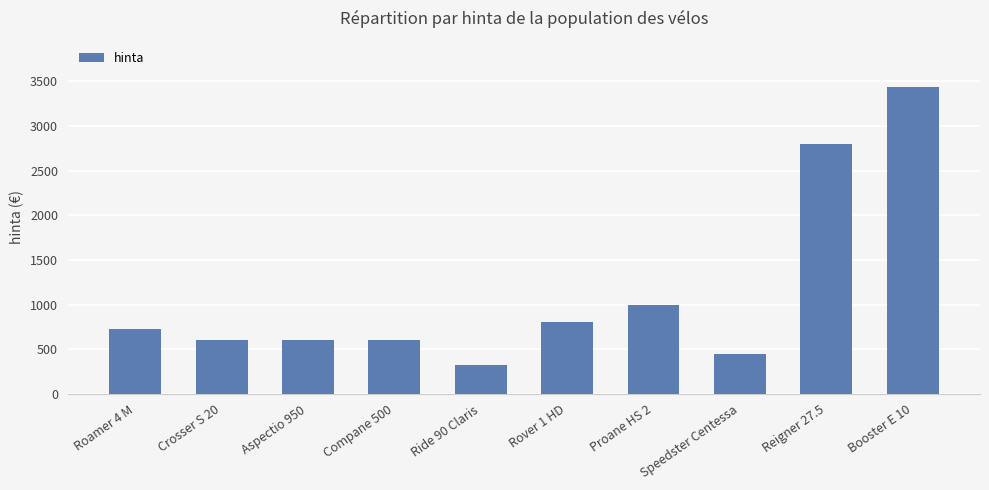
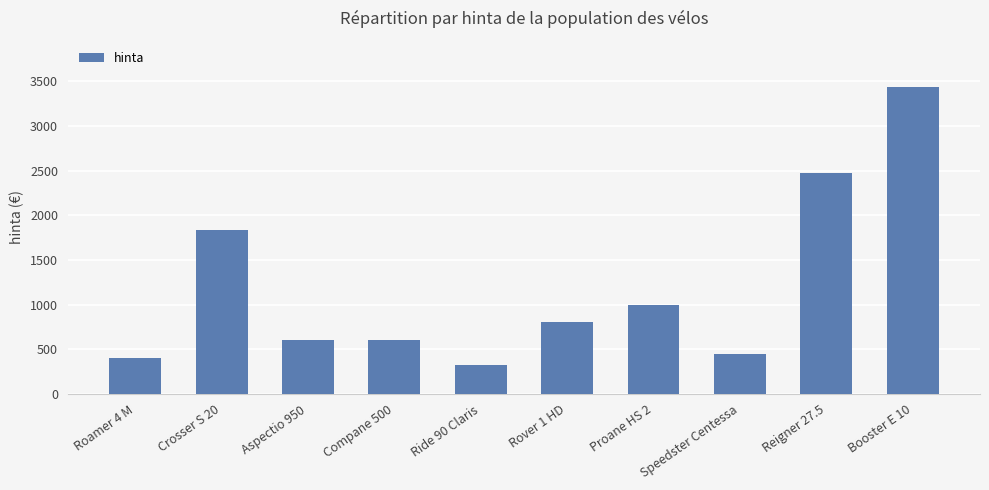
Roamer 4 M: 700 -> 400
Crosser S 20: 600 -> 1800
Reigner 27.5: 2800 -> 2500
